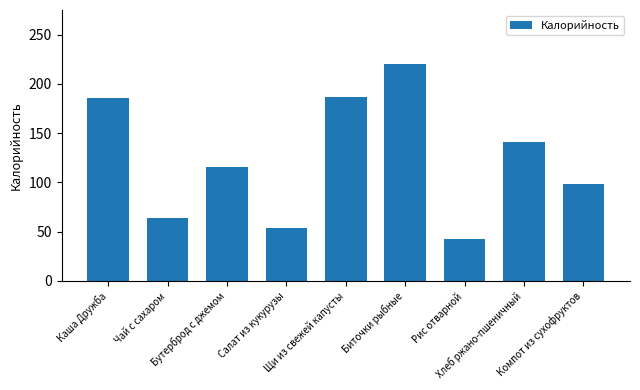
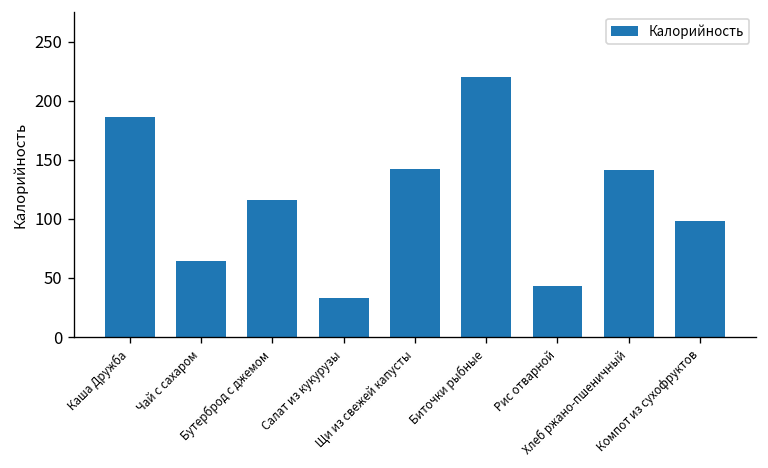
Салат из кукурузы: 50 -> 30
Щи из свежей капусты: 190 -> 140
